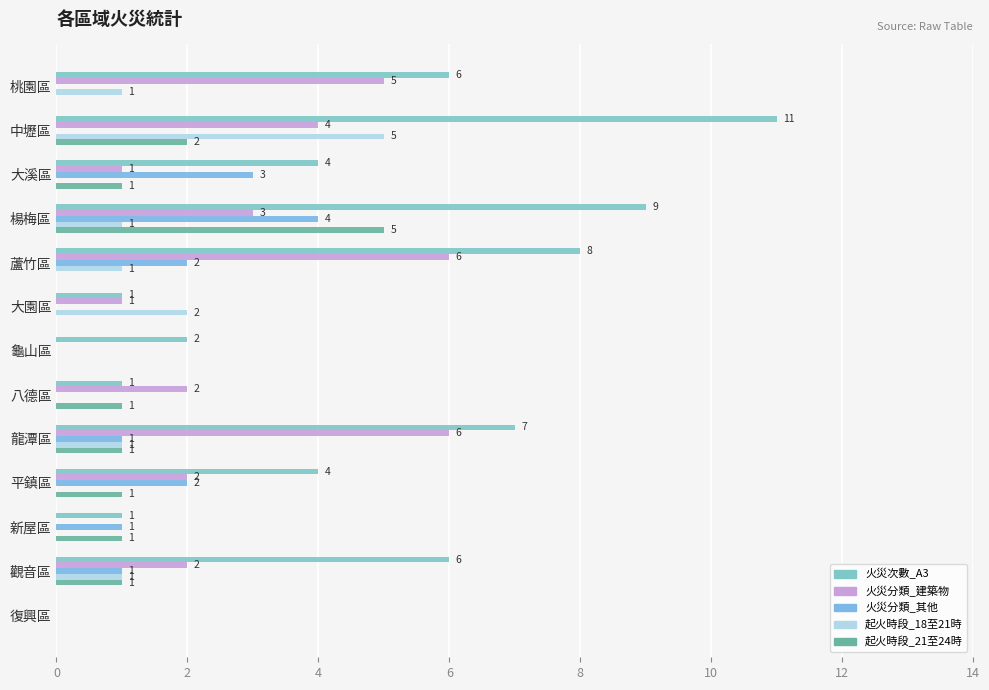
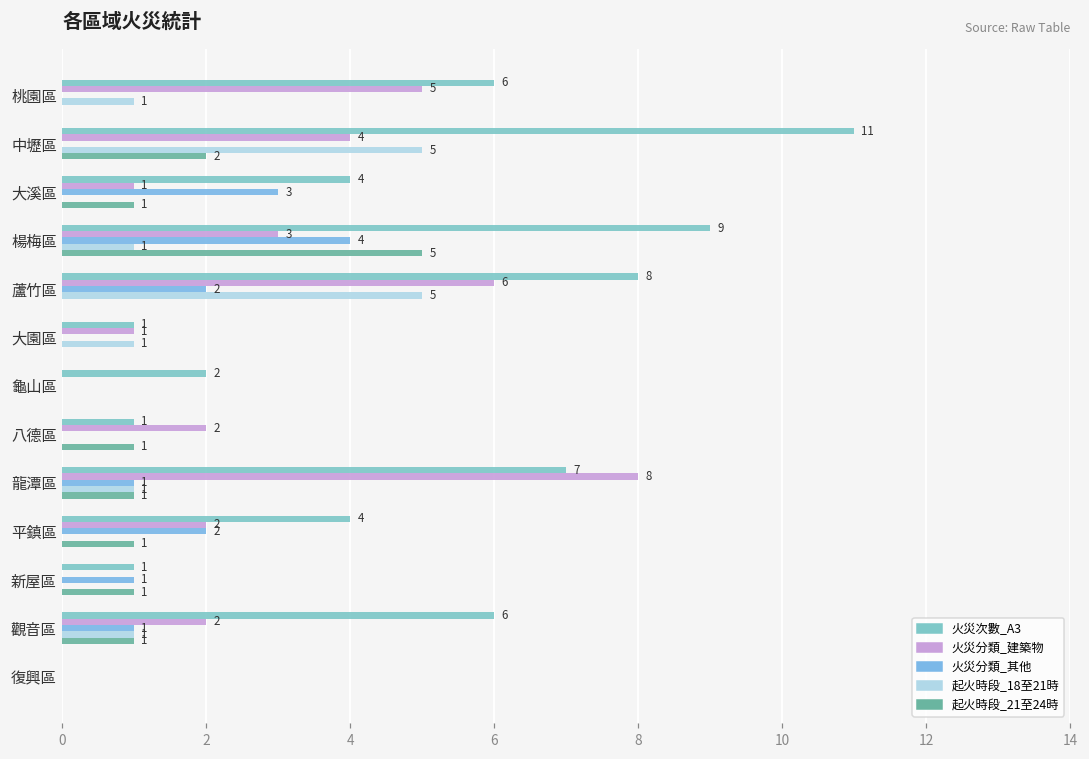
起火時段_18至21時, 蘆竹區: 1 -> 5
起火時段_18至21時, 大園區: 2 -> 1
火災分類_建築物, 龍潭區: 6 -> 8
